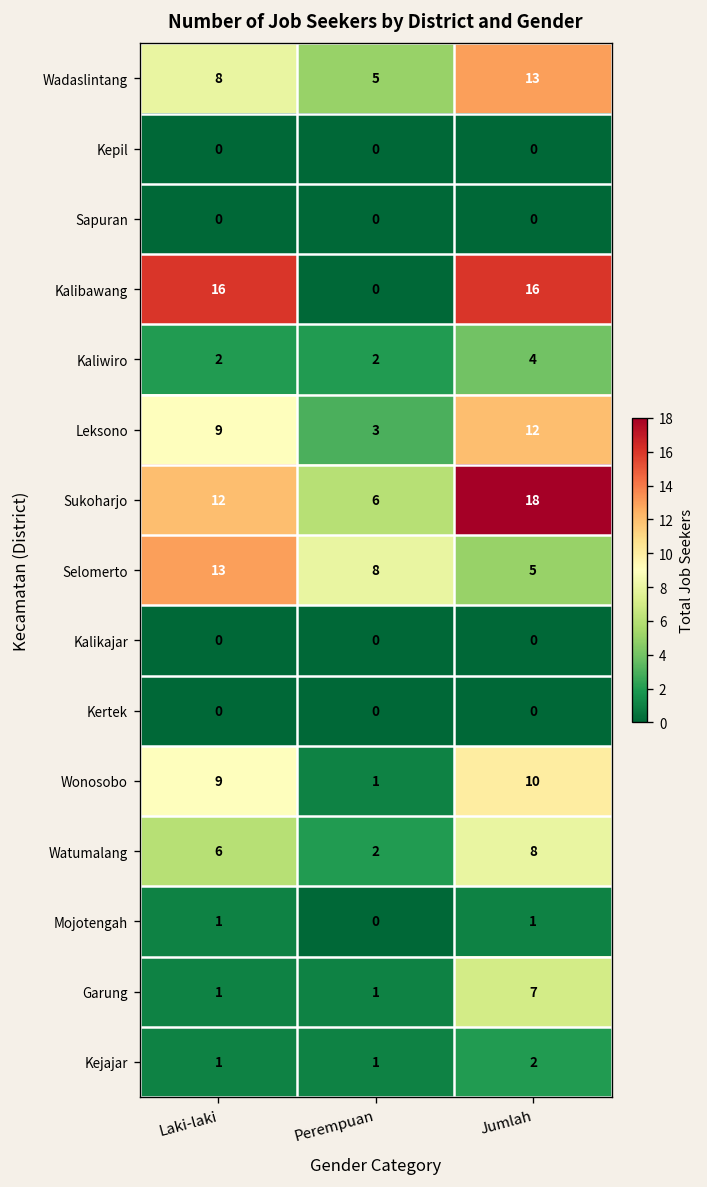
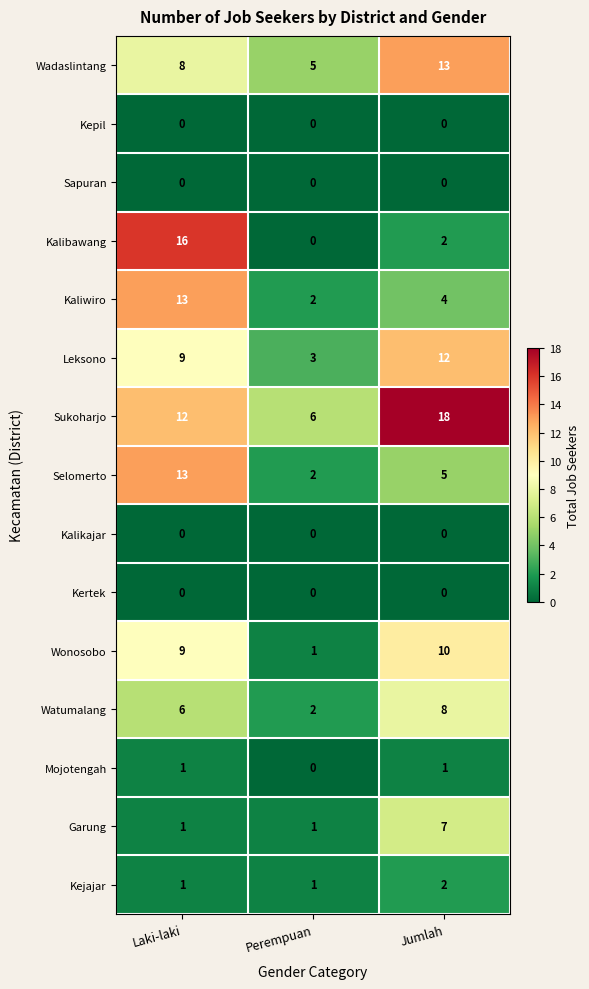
Kalibawang, Jumlah: 16 -> 2
Kaliwiro, Laki-laki: 2 -> 13
Selomerto, Perempuan: 8 -> 2
